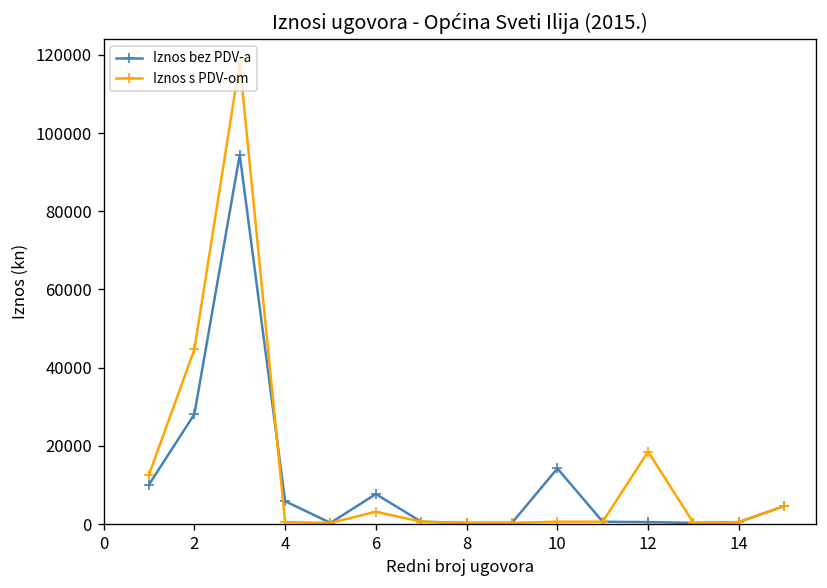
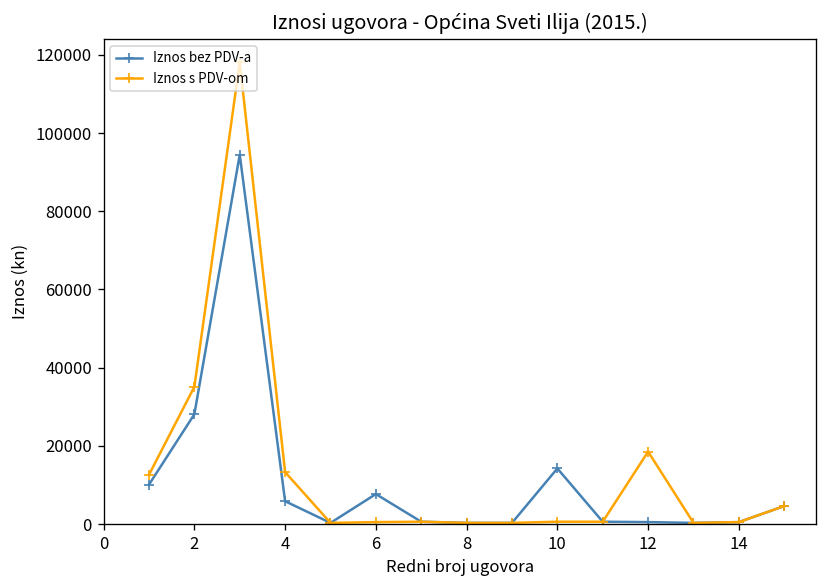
Iznos s PDV-om, 2: 45000 -> 35000
Iznos s PDV-om, 4: 1000 -> 13000
Iznos s PDV-om, 6: 3000 -> 1000
